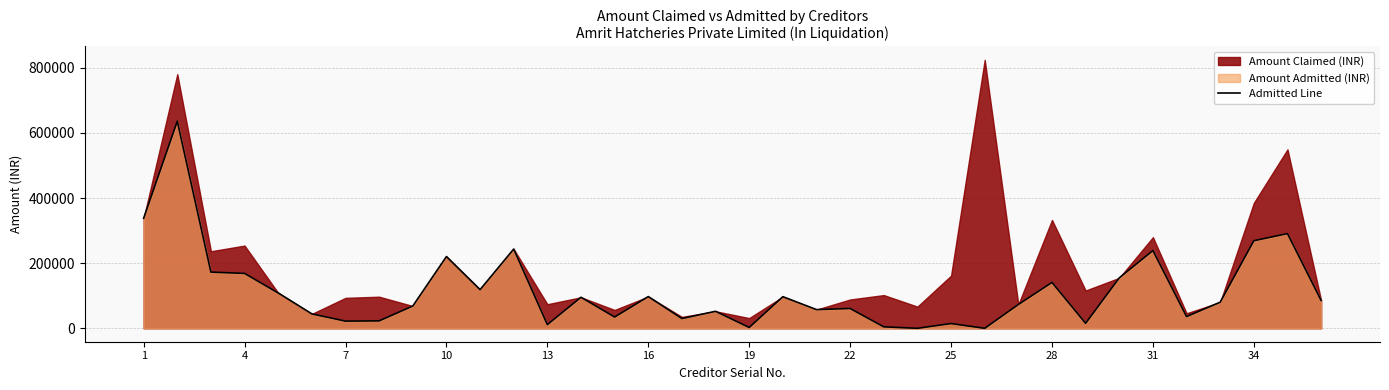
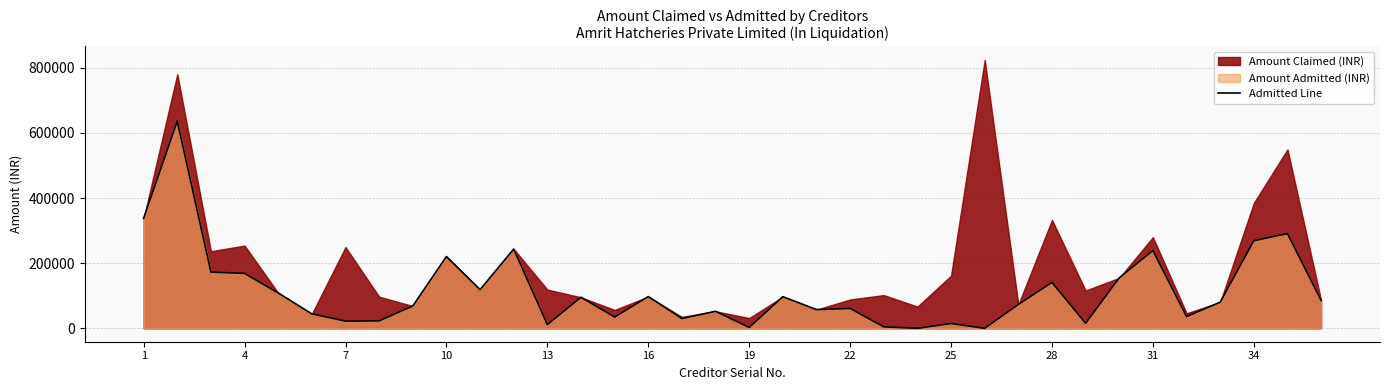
Amount Claimed (INR), 7: 90000 -> 250000
Amount Claimed (INR), 13: 70000 -> 120000
